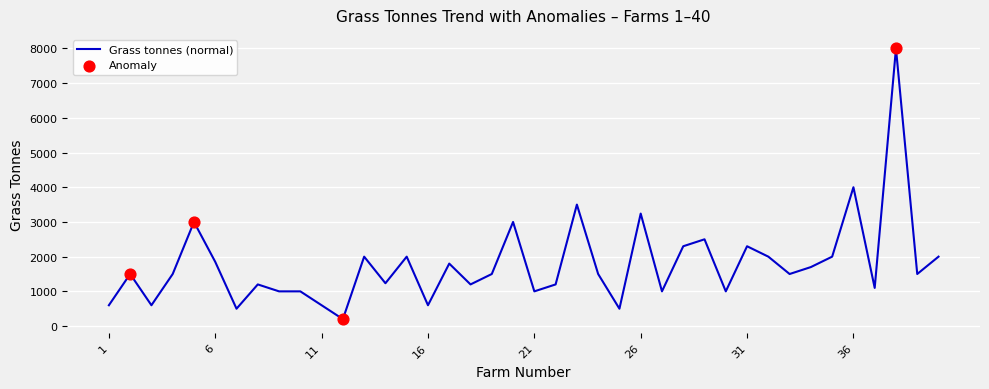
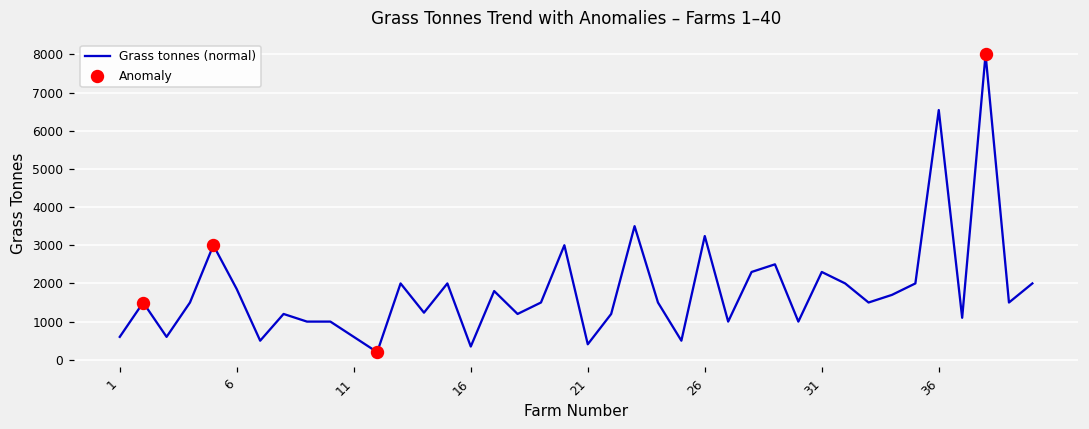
Grass tonnes (normal), 16: 600 -> 300
Grass tonnes (normal), 21: 1000 -> 400
Grass tonnes (normal), 36: 4000 -> 6500
